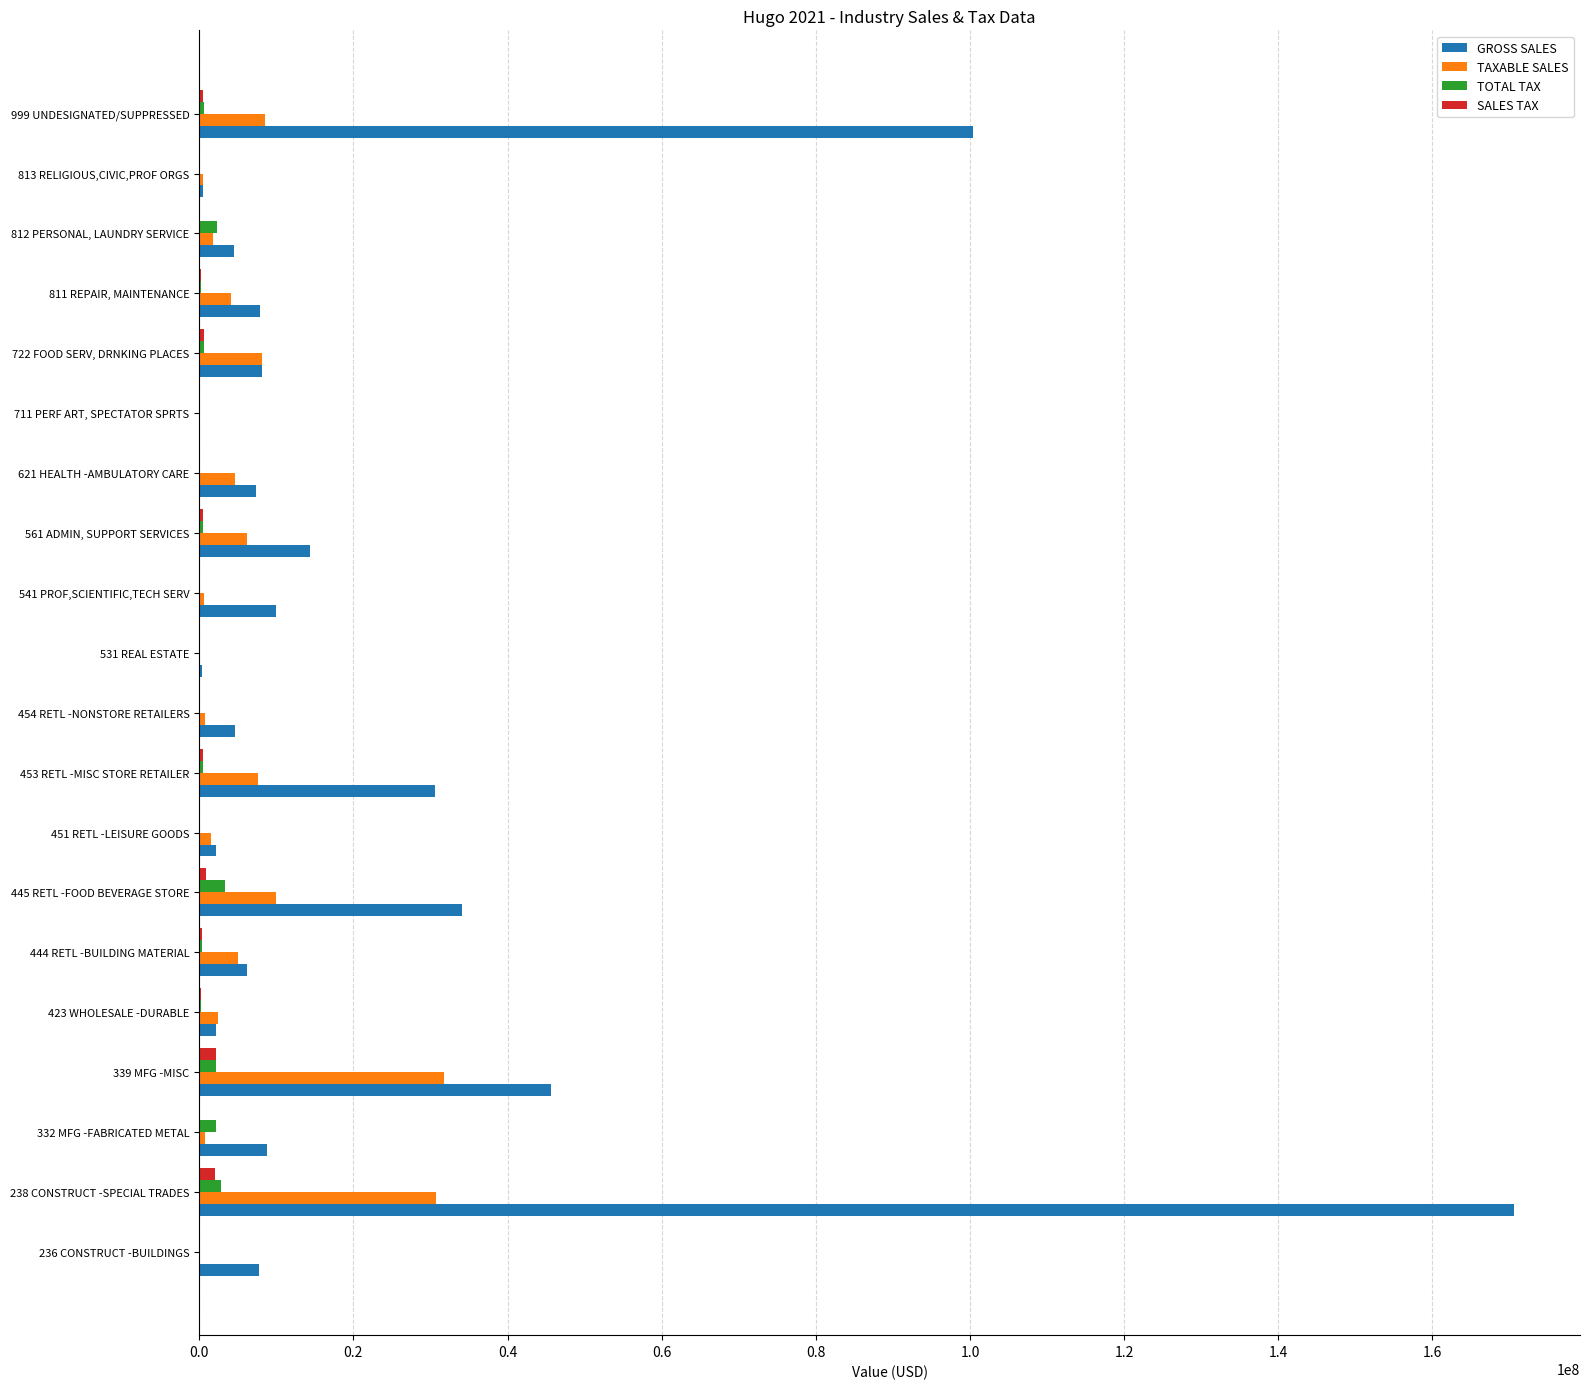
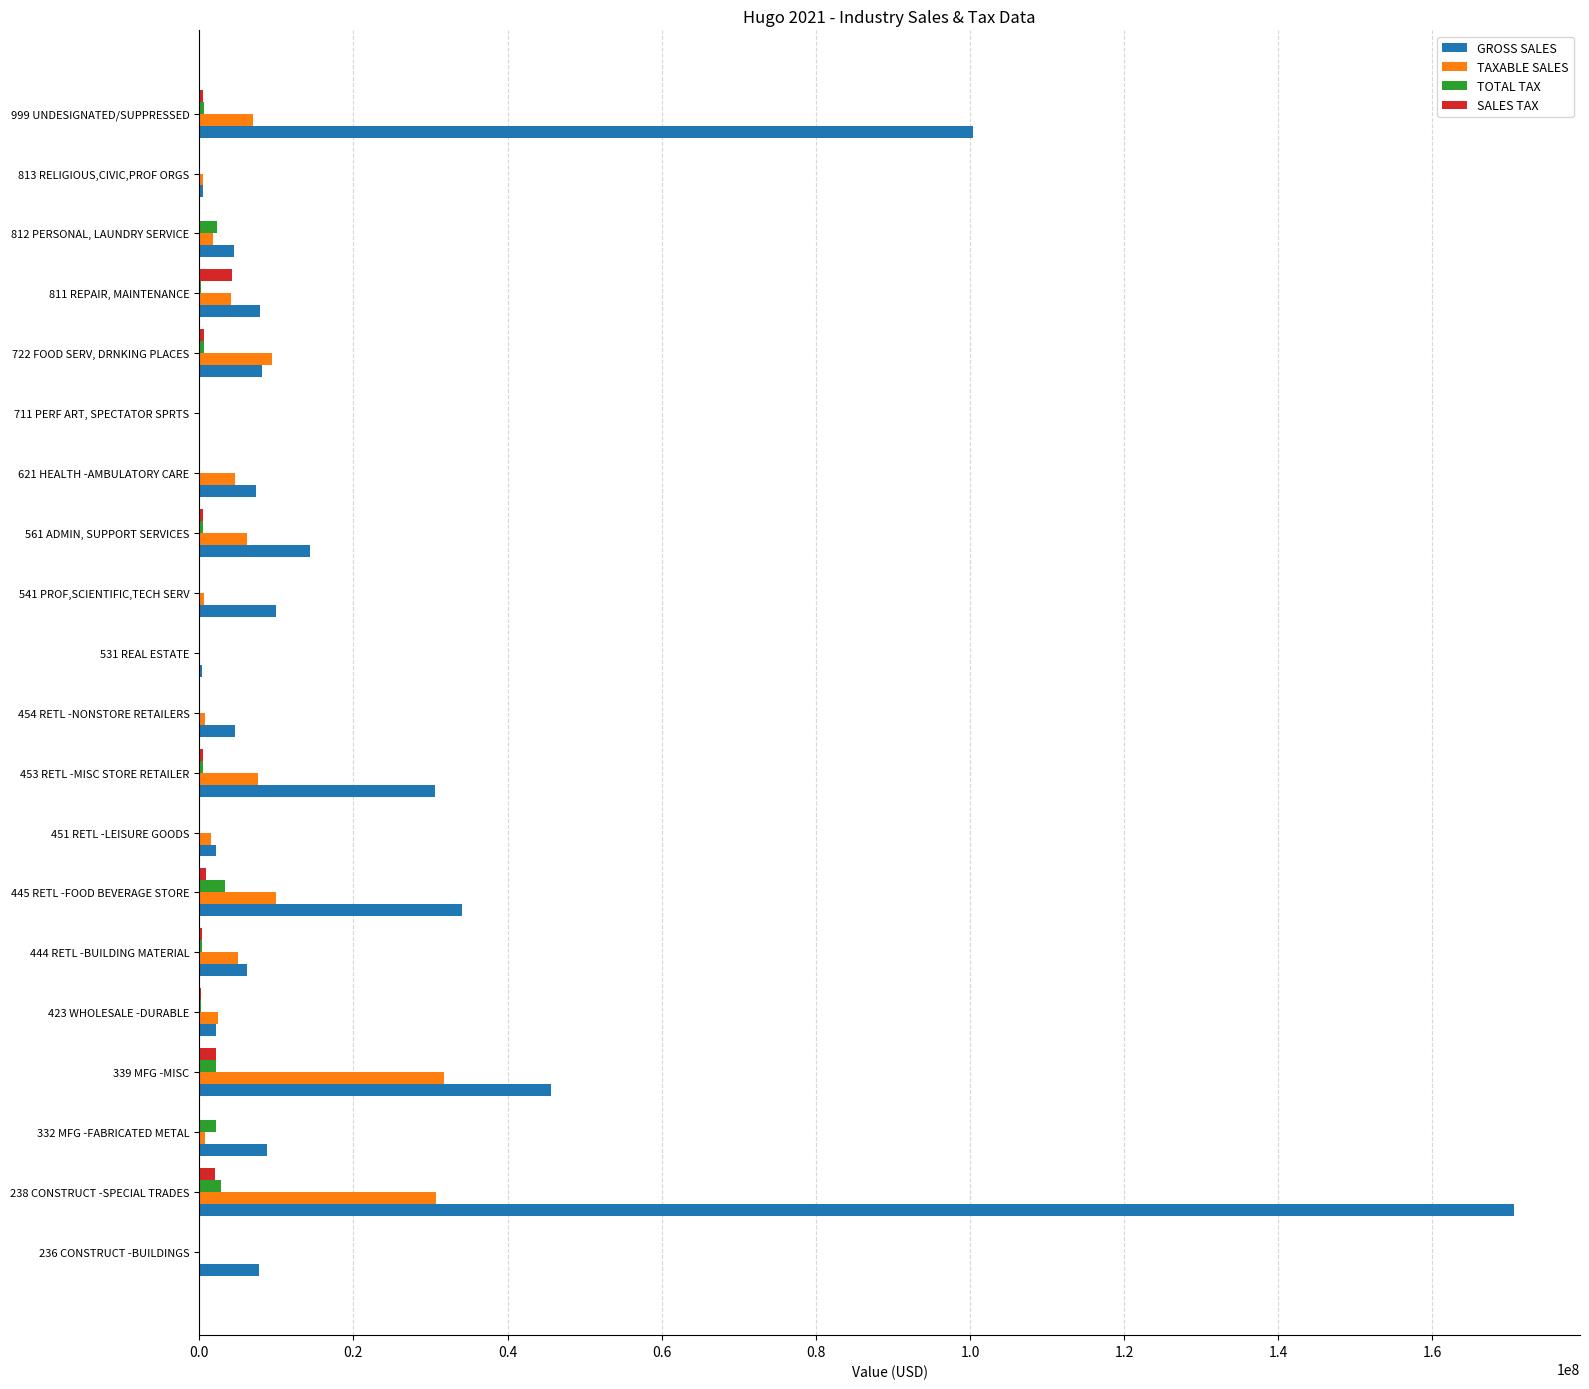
TAXABLE SALES, 999 UNDESIGNATED/SUPPRESSED: 8000000 -> 7000000
SALES TAX, 811 REPAIR, MAINTENANCE: 0 -> 4000000
TAXABLE SALES, 722 FOOD SERV, DRNKING PLACES: 8000000 -> 9000000
